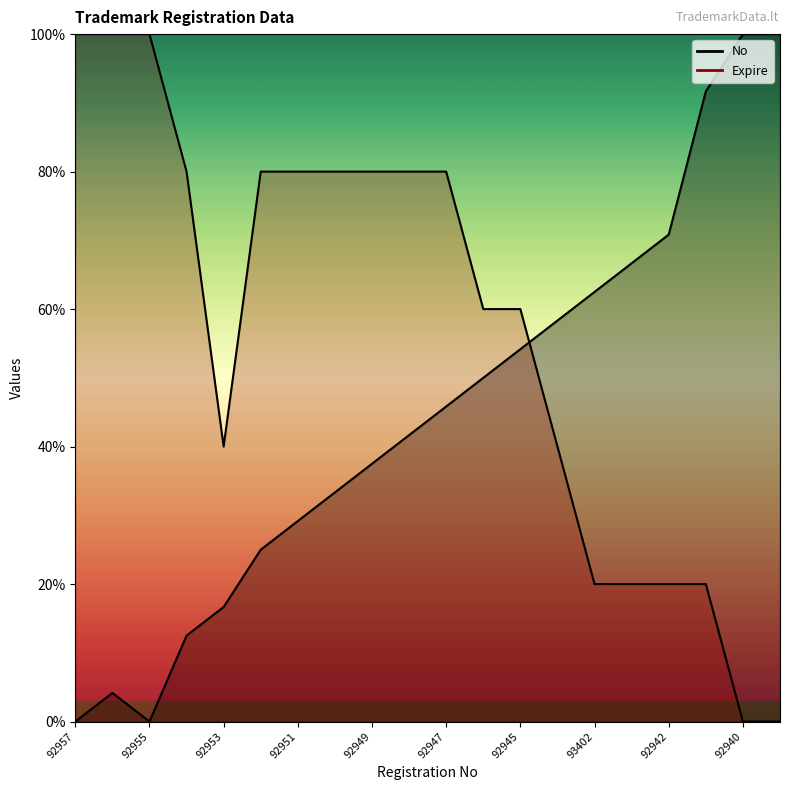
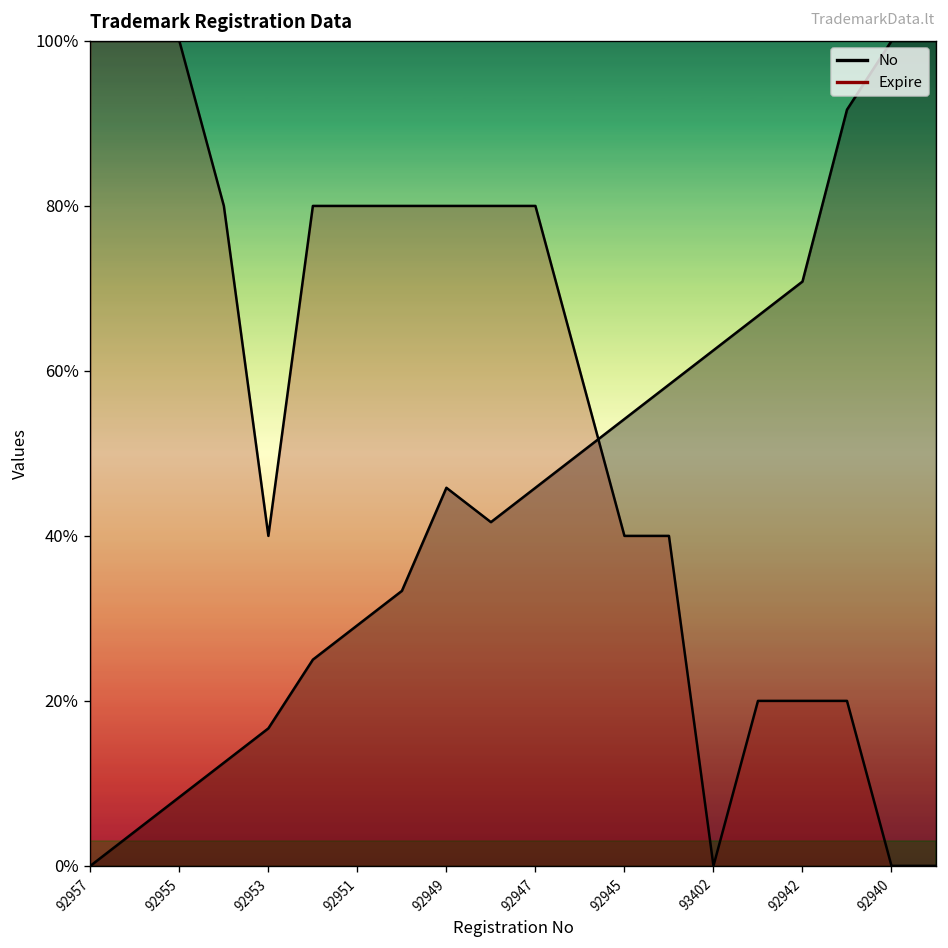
No, 92955: 0% -> 8%
No, 92949: 38% -> 46%
Expire, 92945: 60% -> 40%
Expire, 93402: 20% -> 0%
